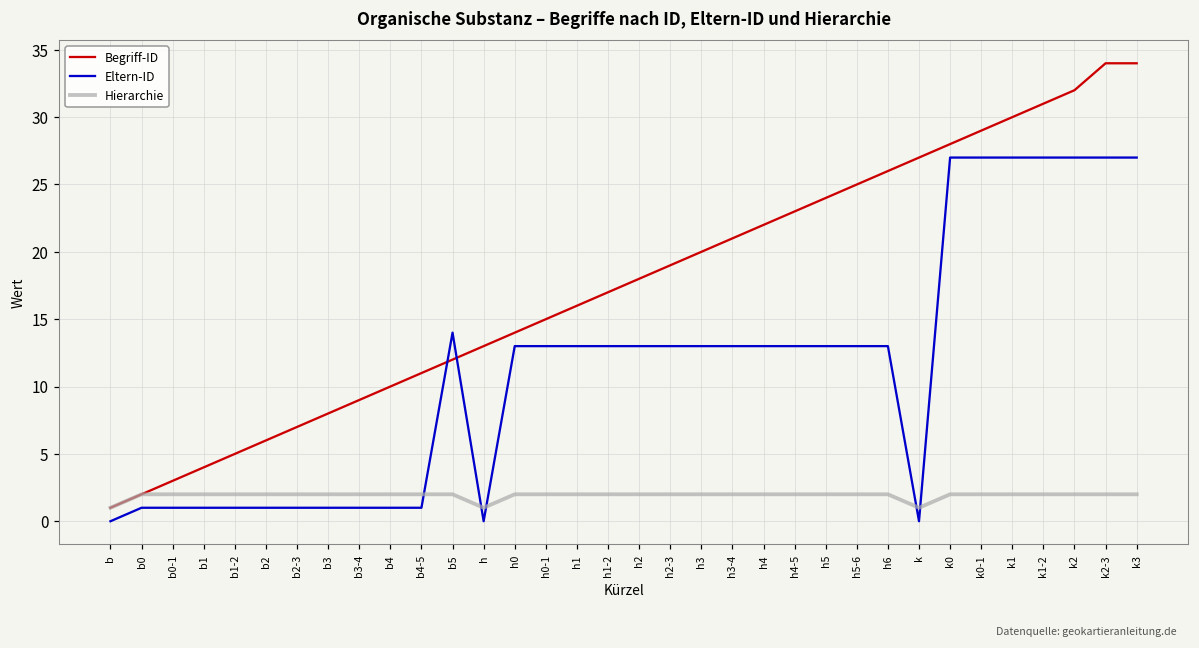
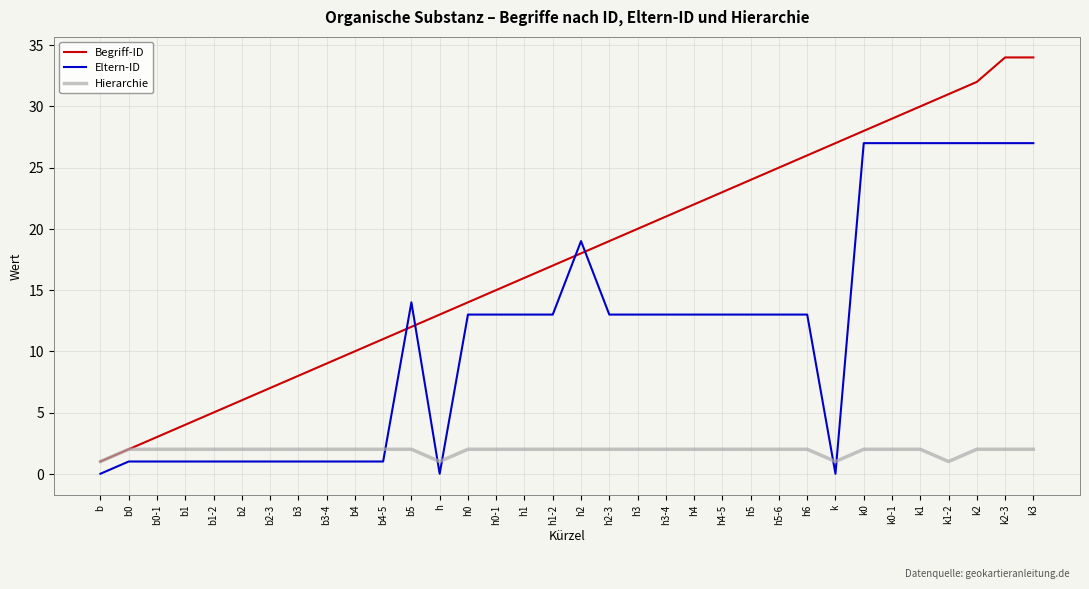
Eltern-ID, h2: 13 -> 19
Hierarchie, k1-2: 2 -> 1
